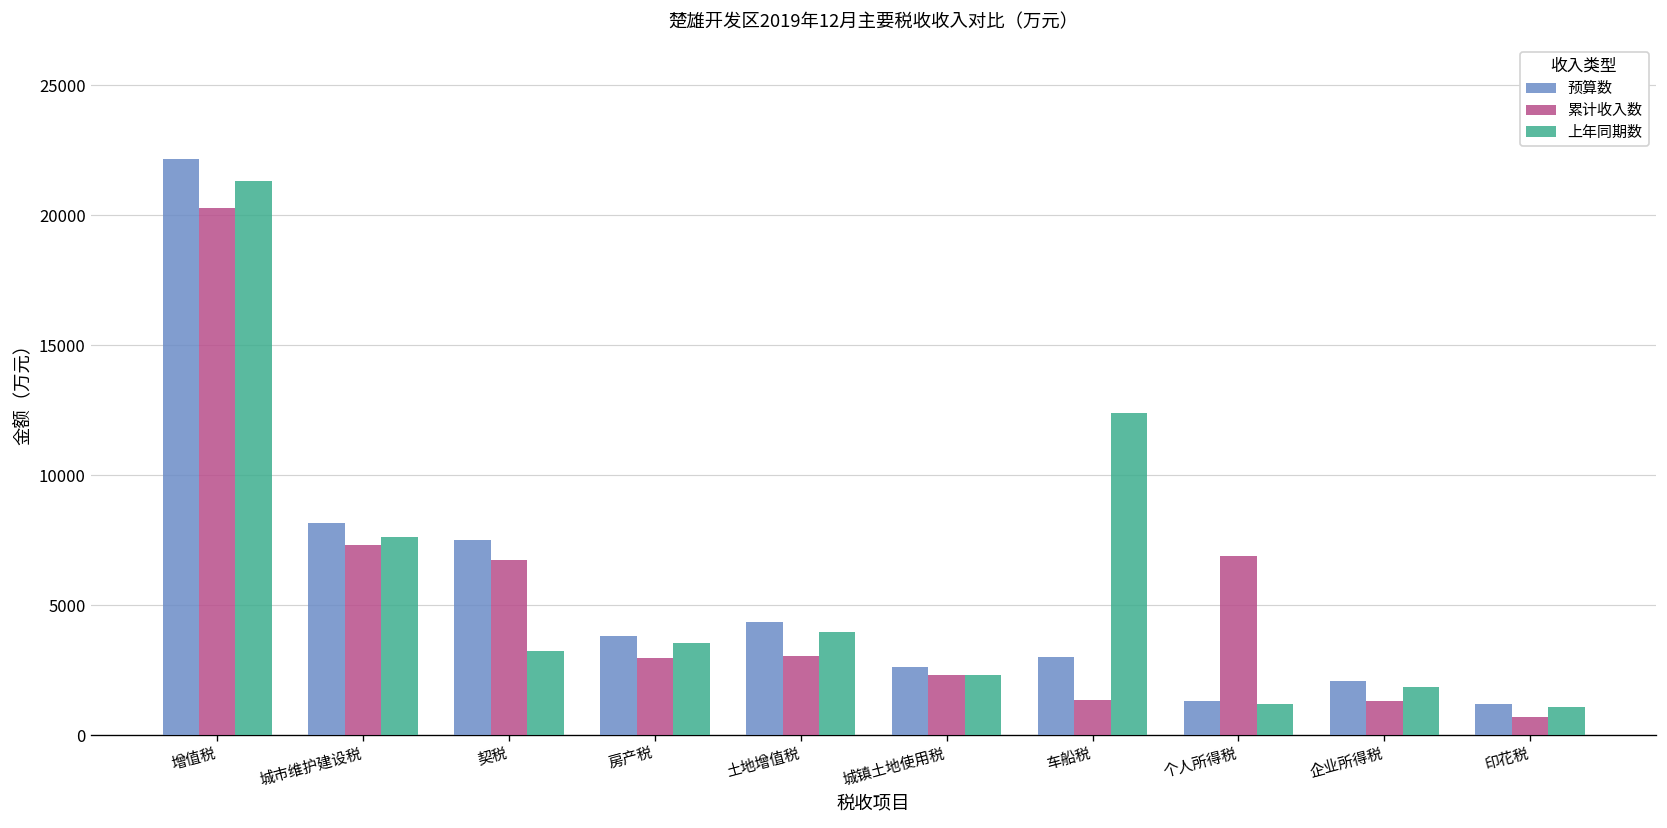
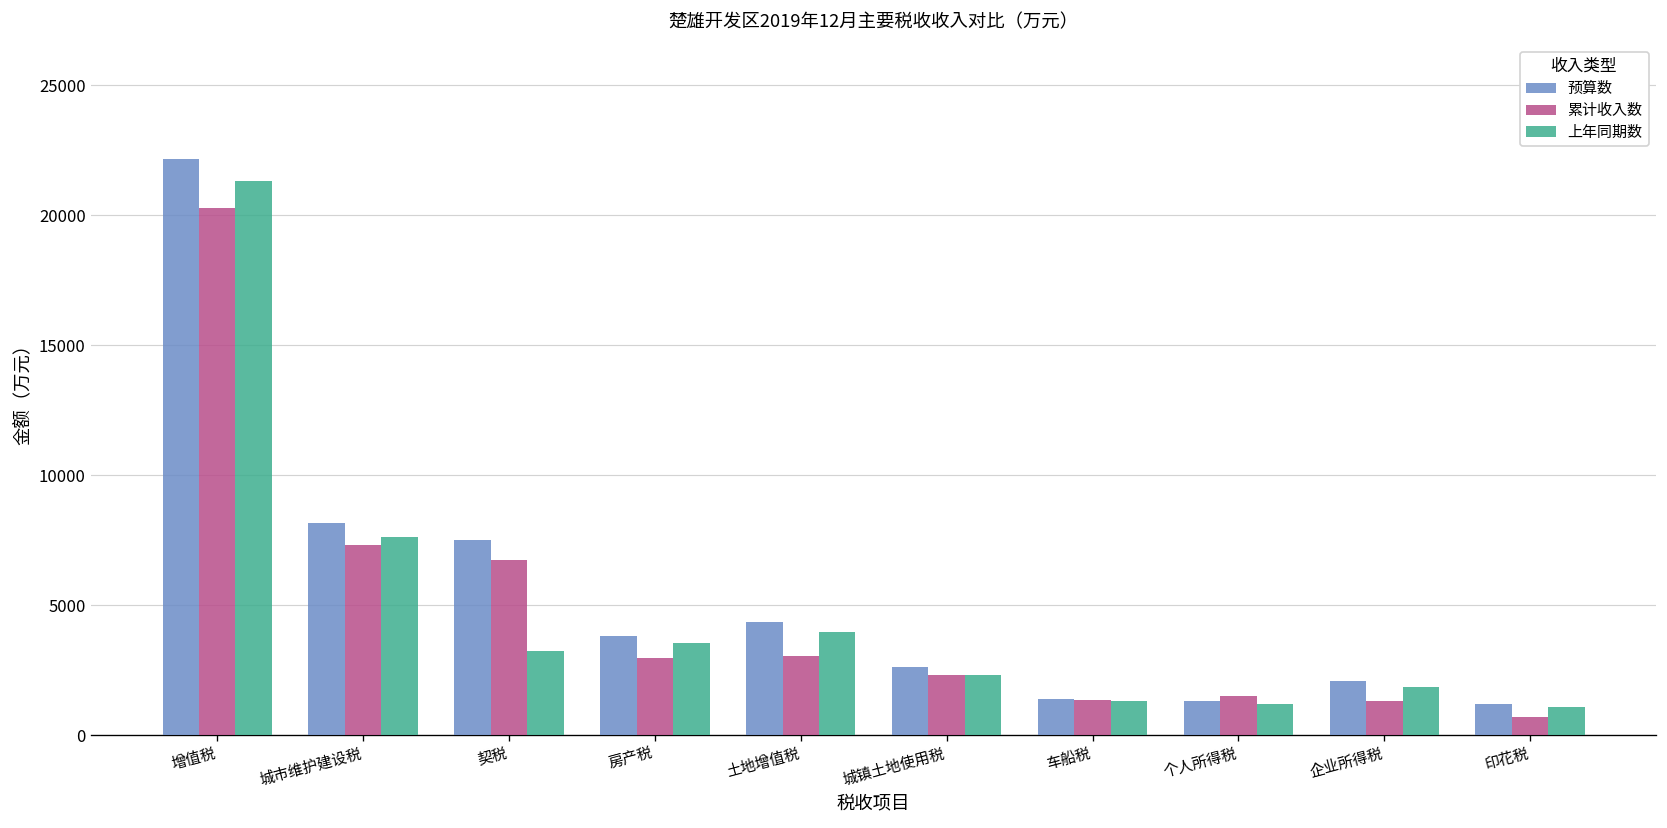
预算数, 车船税: 3000 -> 1400
上年同期数, 车船税: 12400 -> 1300
累计收入数, 个人所得税: 6900 -> 1500
